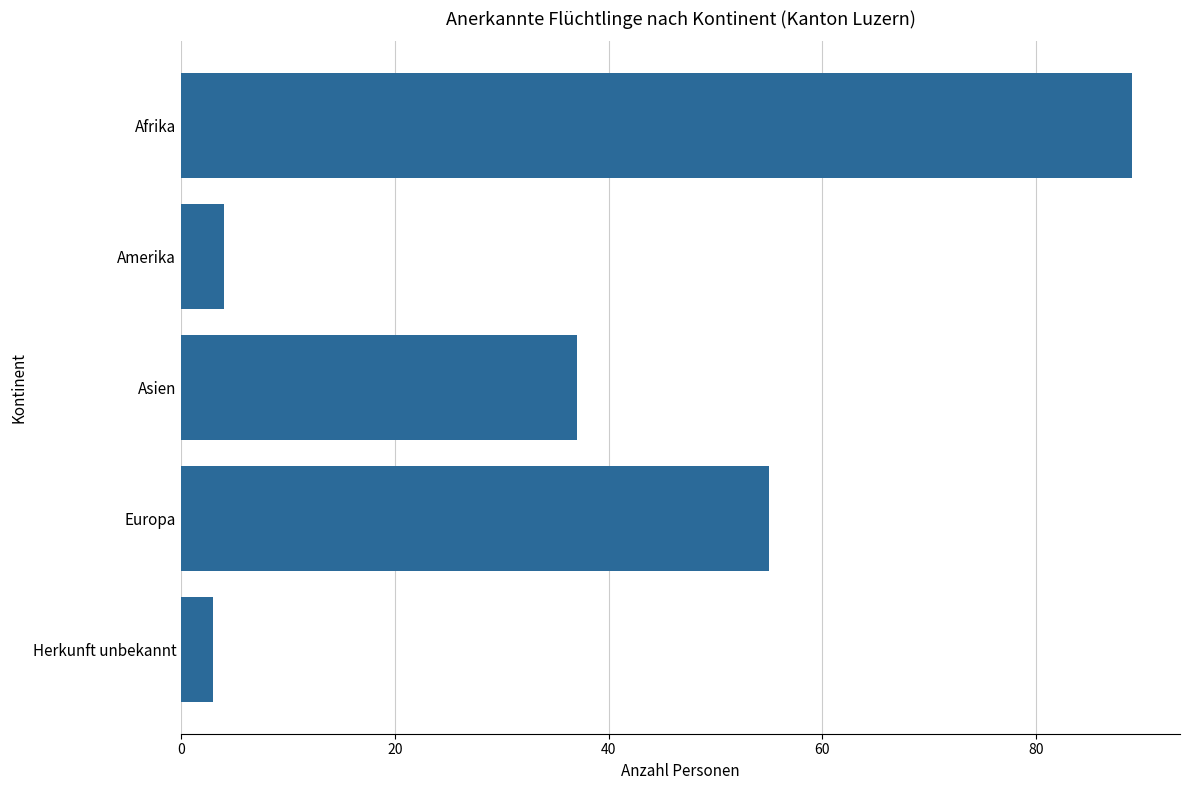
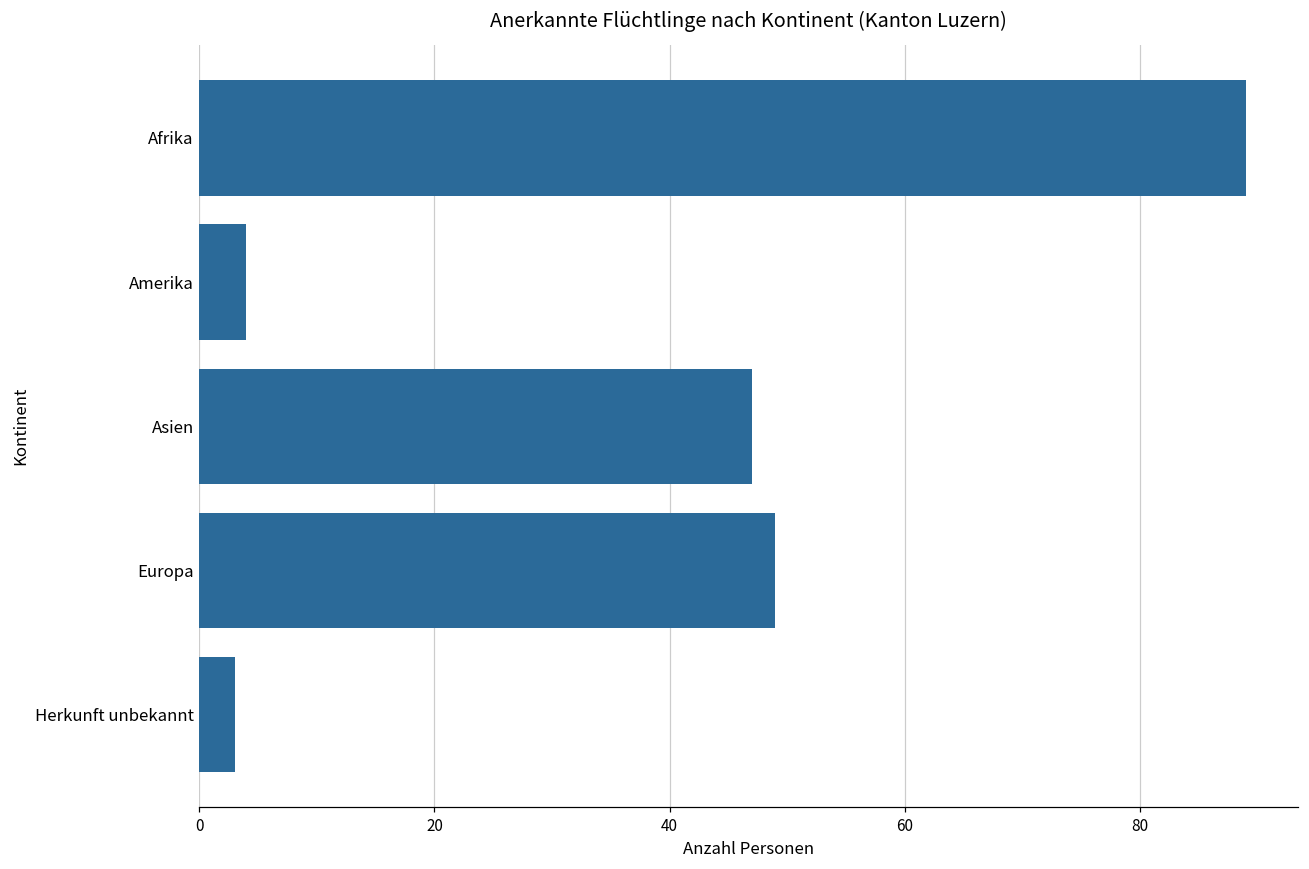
Asien: 37 -> 47
Europa: 55 -> 49
